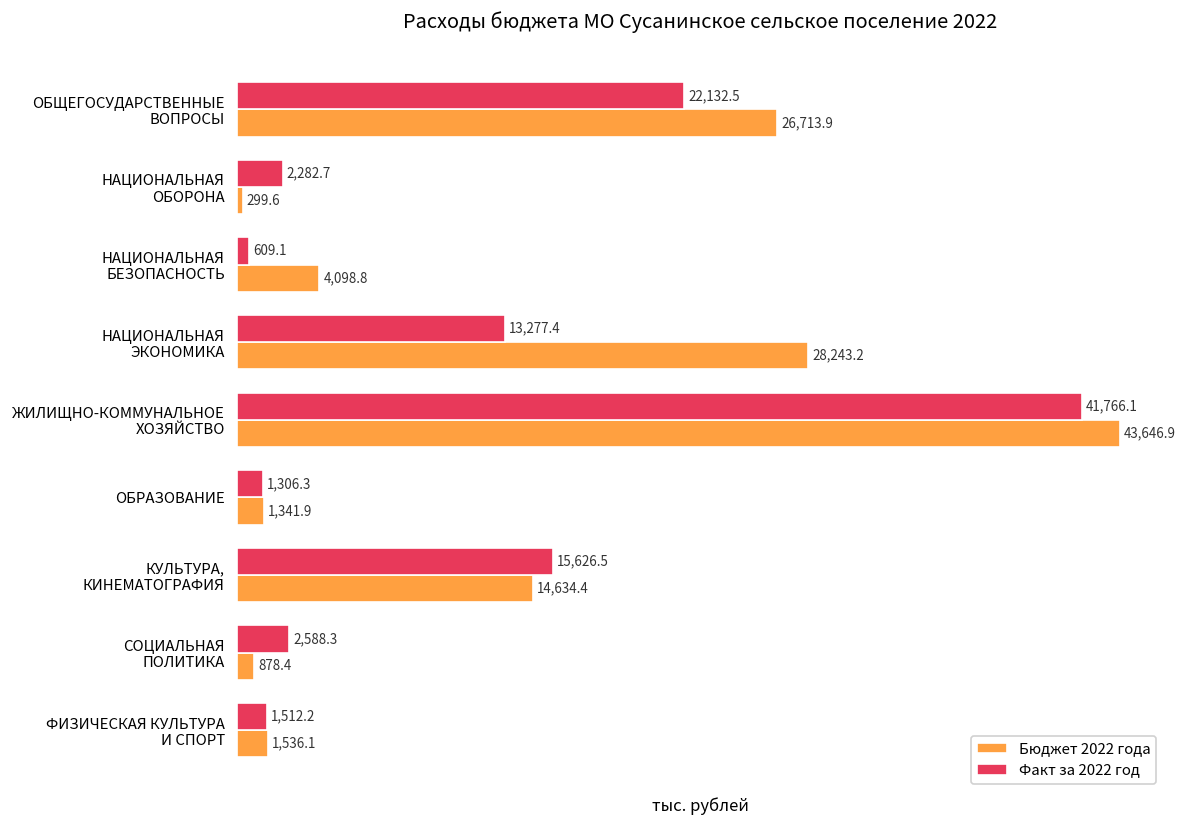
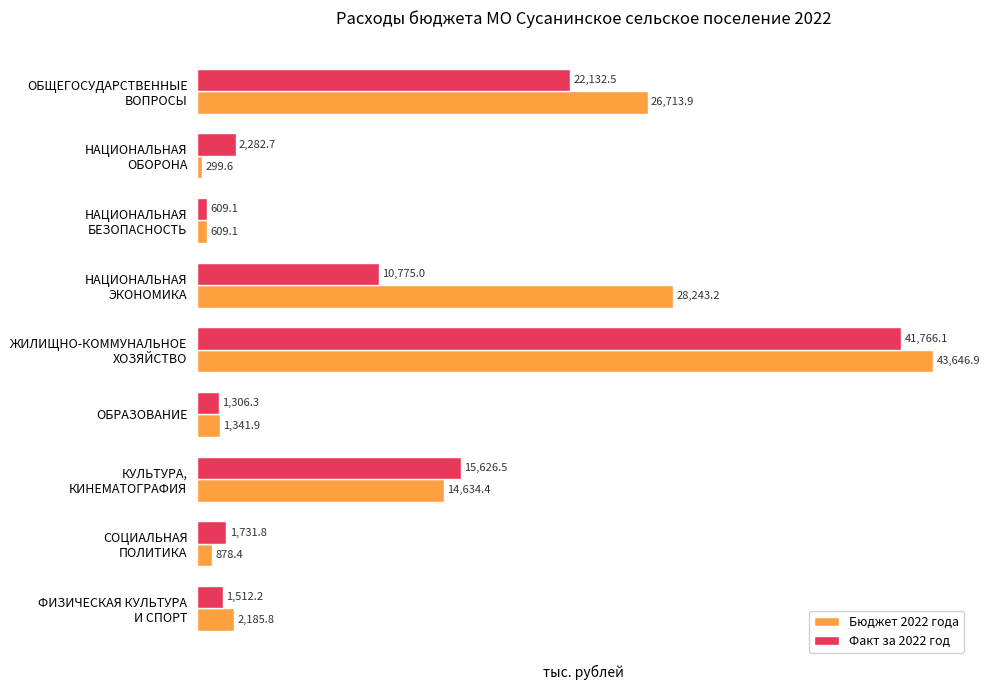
Бюджет 2022 года, НАЦИОНАЛЬНАЯ БЕЗОПАСНОСТЬ: 4,098.8 -> 609.1
Факт за 2022 год, НАЦИОНАЛЬНАЯ ЭКОНОМИКА: 13,277.4 -> 10,775.0
Факт за 2022 год, СОЦИАЛЬНАЯ ПОЛИТИКА: 2,588.3 -> 1,731.8
Бюджет 2022 года, ФИЗИЧЕСКАЯ КУЛЬТУРА И СПОРТ: 1,536.1 -> 2,185.8
